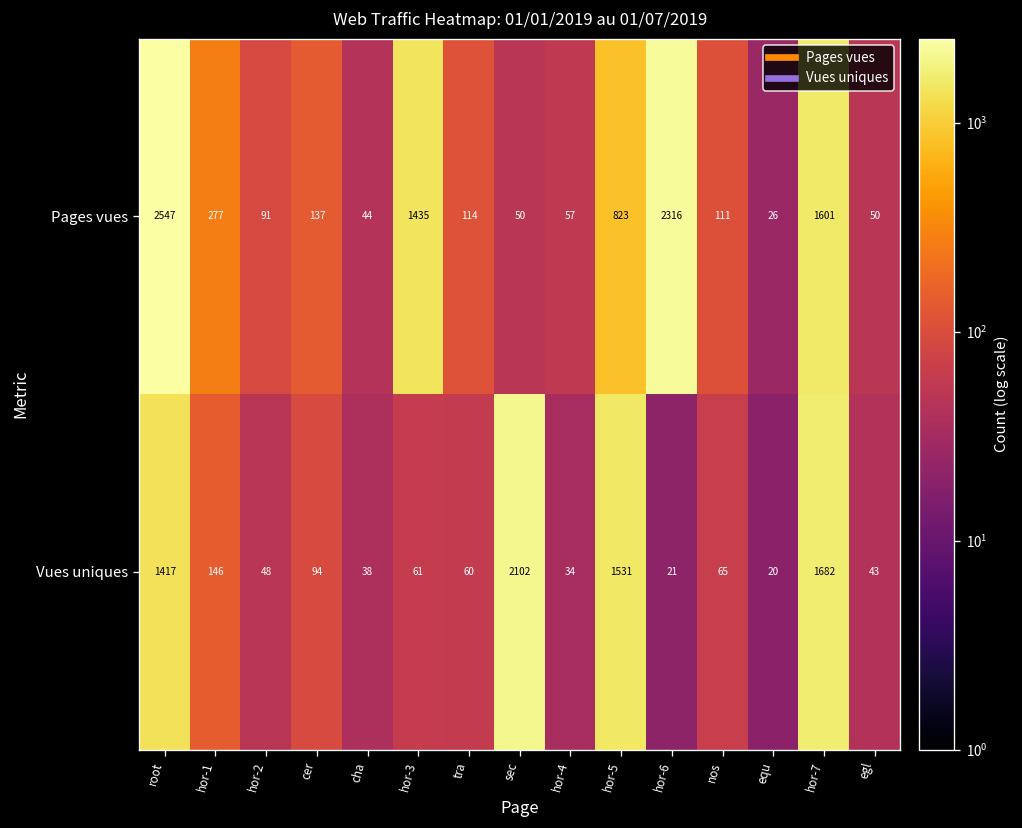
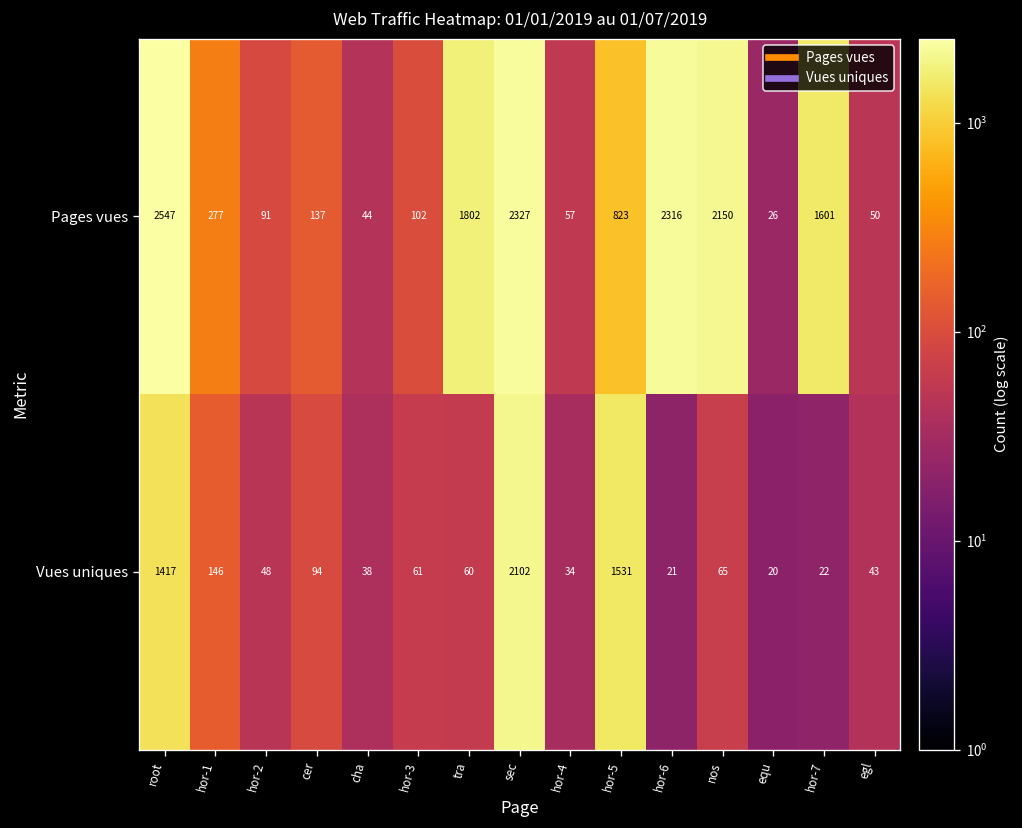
Pages vues, hor-3: 1435 -> 102
Pages vues, tra: 114 -> 1802
Pages vues, sec: 50 -> 2327
Pages vues, nos: 111 -> 2150
Vues uniques, hor-7: 1682 -> 22
